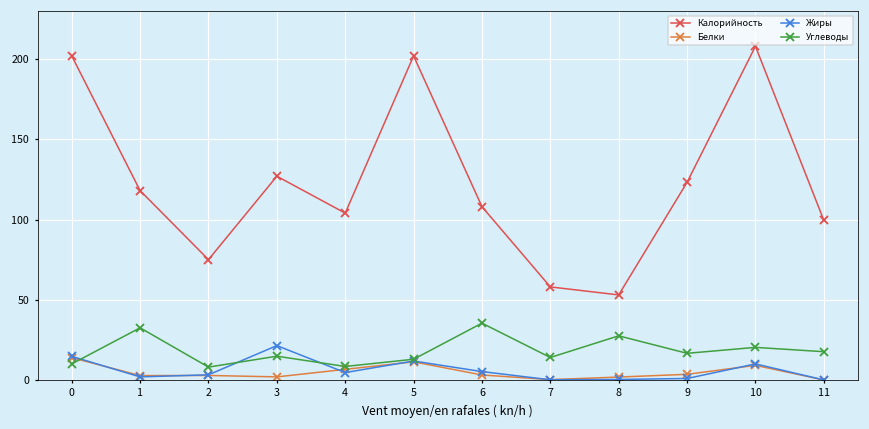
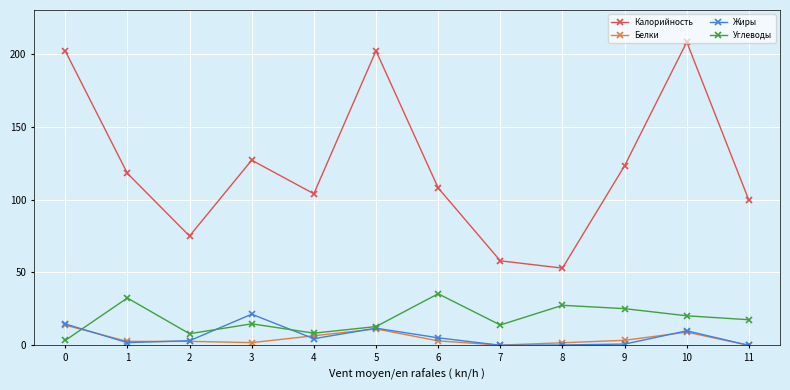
Углеводы, 0: 10 -> 3
Углеводы, 9: 17 -> 25
